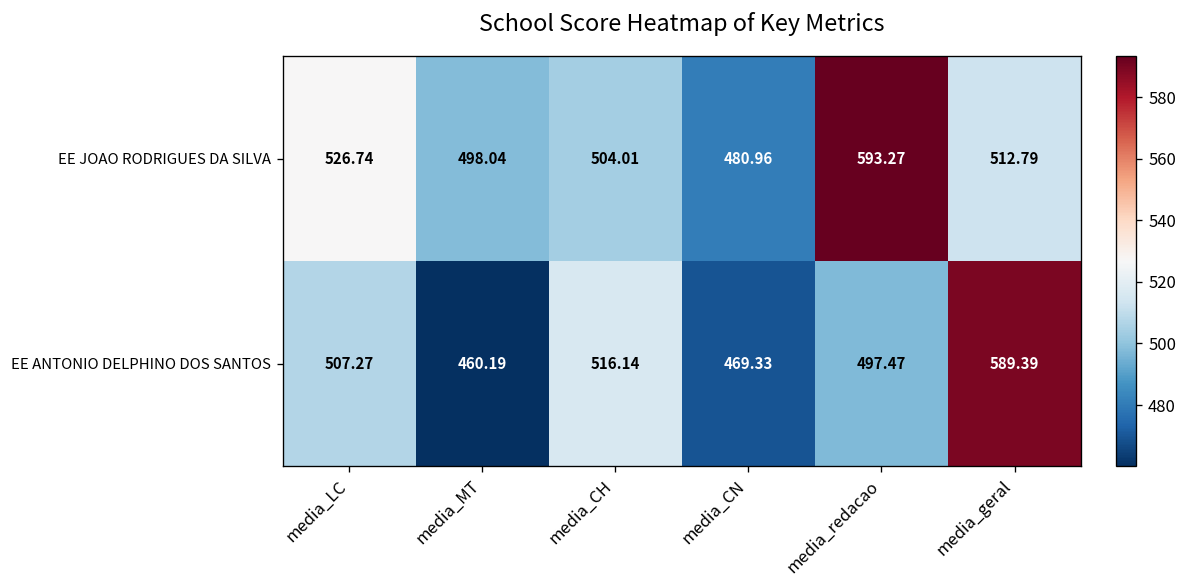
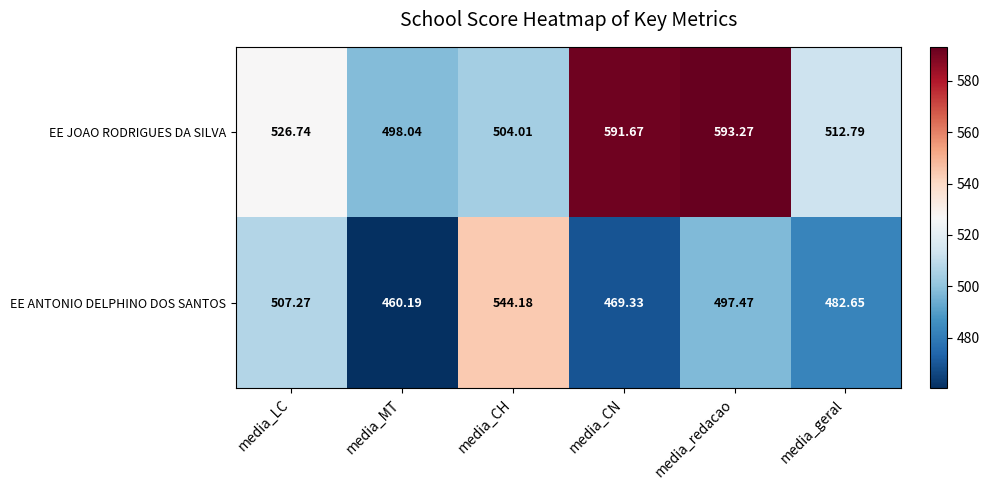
EE JOAO RODRIGUES DA SILVA, media_CN: 480.96 -> 591.67
EE ANTONIO DELPHINO DOS SANTOS, media_CH: 516.14 -> 544.18
EE ANTONIO DELPHINO DOS SANTOS, media_geral: 589.39 -> 482.65
